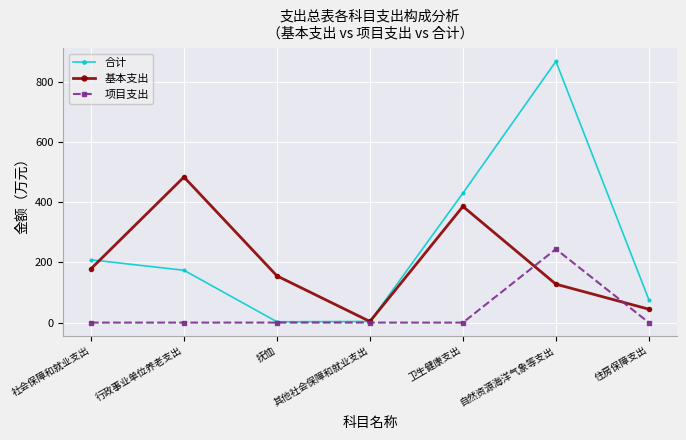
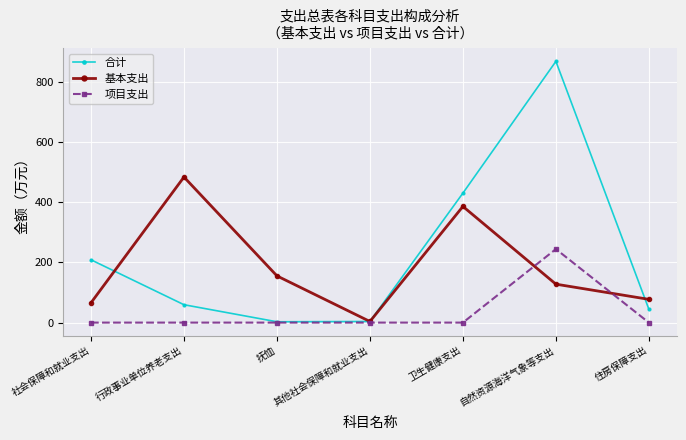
基本支出, 社会保障和就业支出: 180 -> 70
合计, 行政事业单位养老支出: 170 -> 60
合计, 住房保障支出: 80 -> 40
基本支出, 住房保障支出: 40 -> 80
